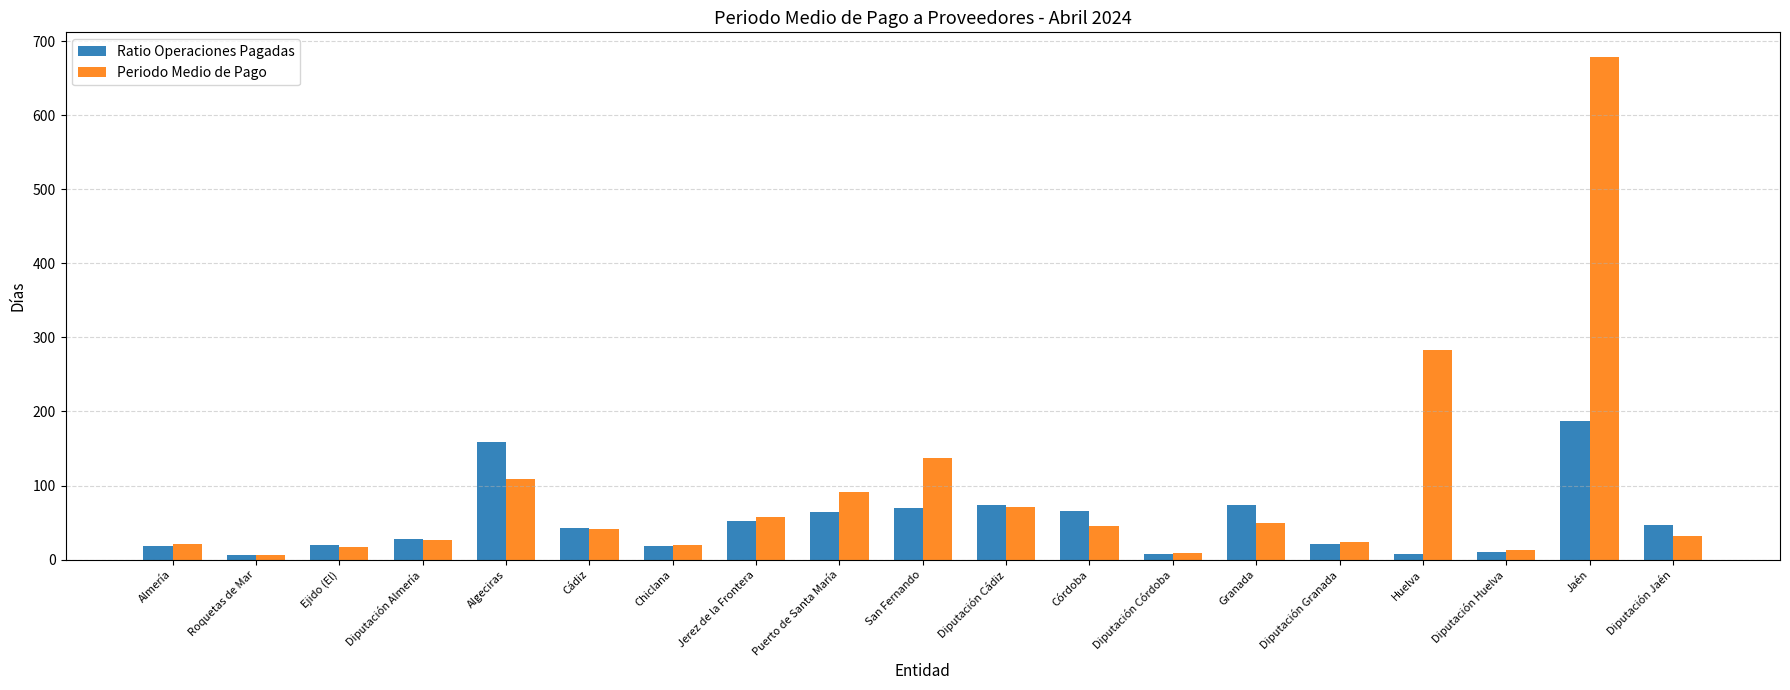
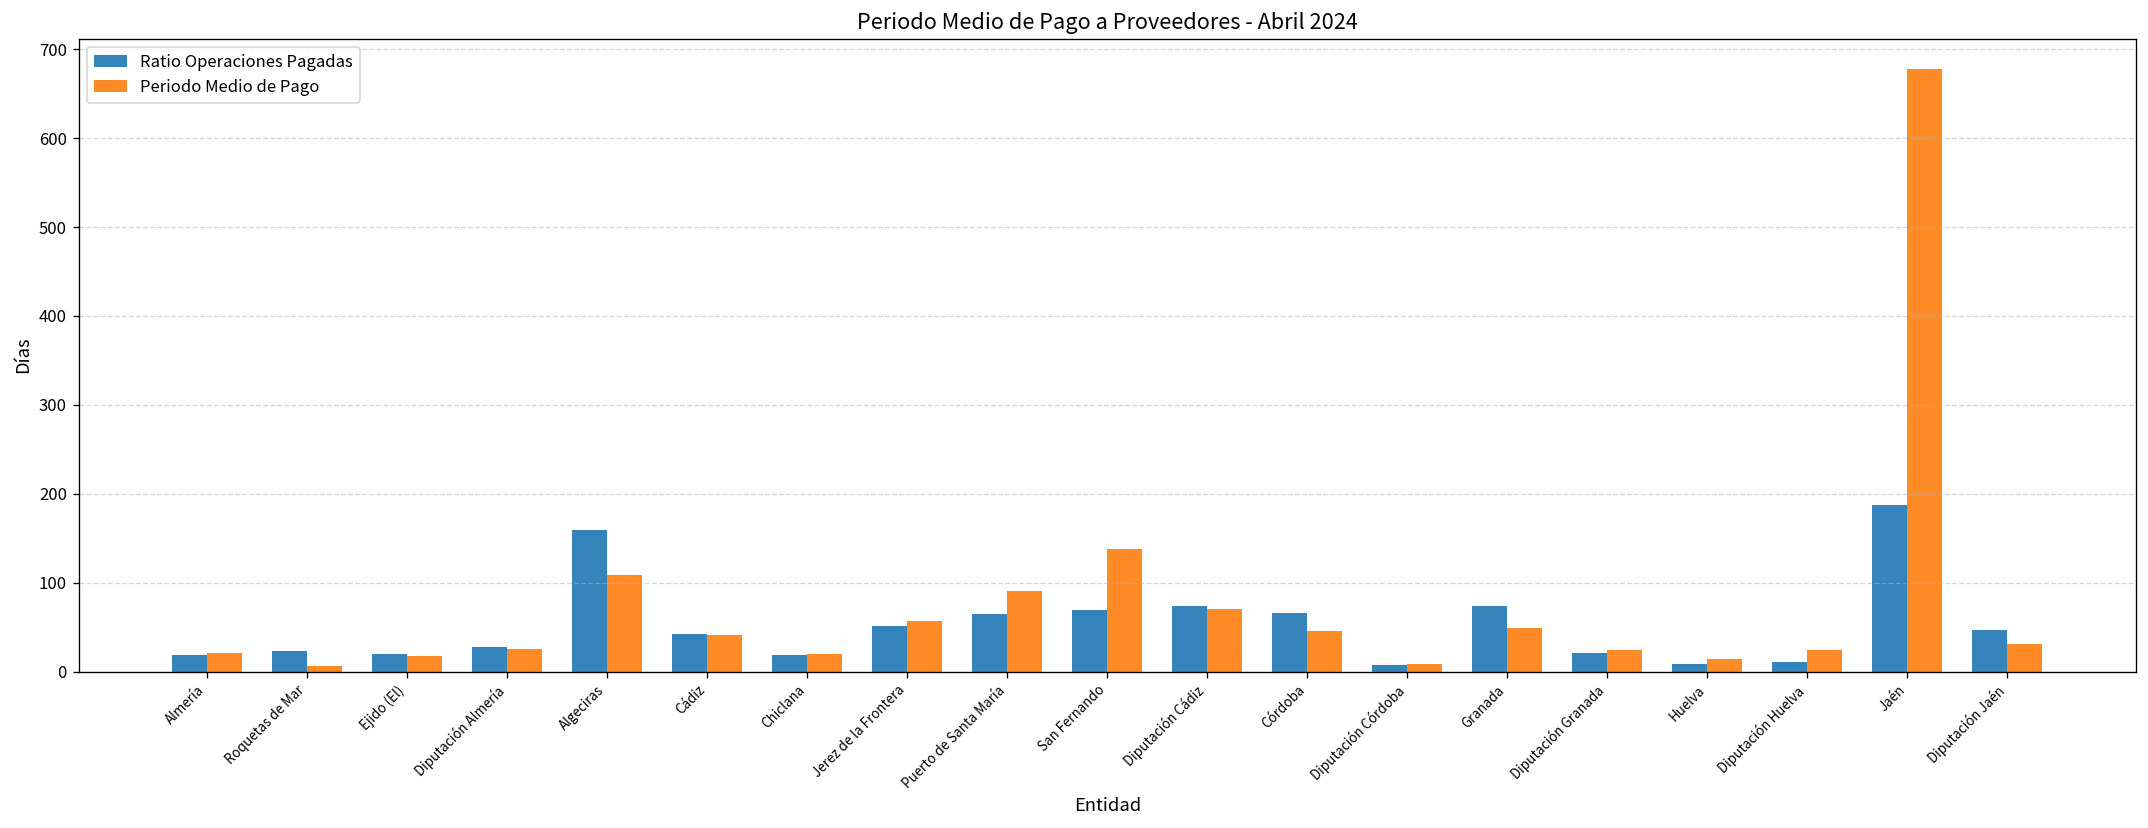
Ratio Operaciones Pagadas, Roquetas de Mar: 10 -> 20
Periodo Medio de Pago, Huelva: 280 -> 10
Periodo Medio de Pago, Diputación Huelva: 10 -> 20
